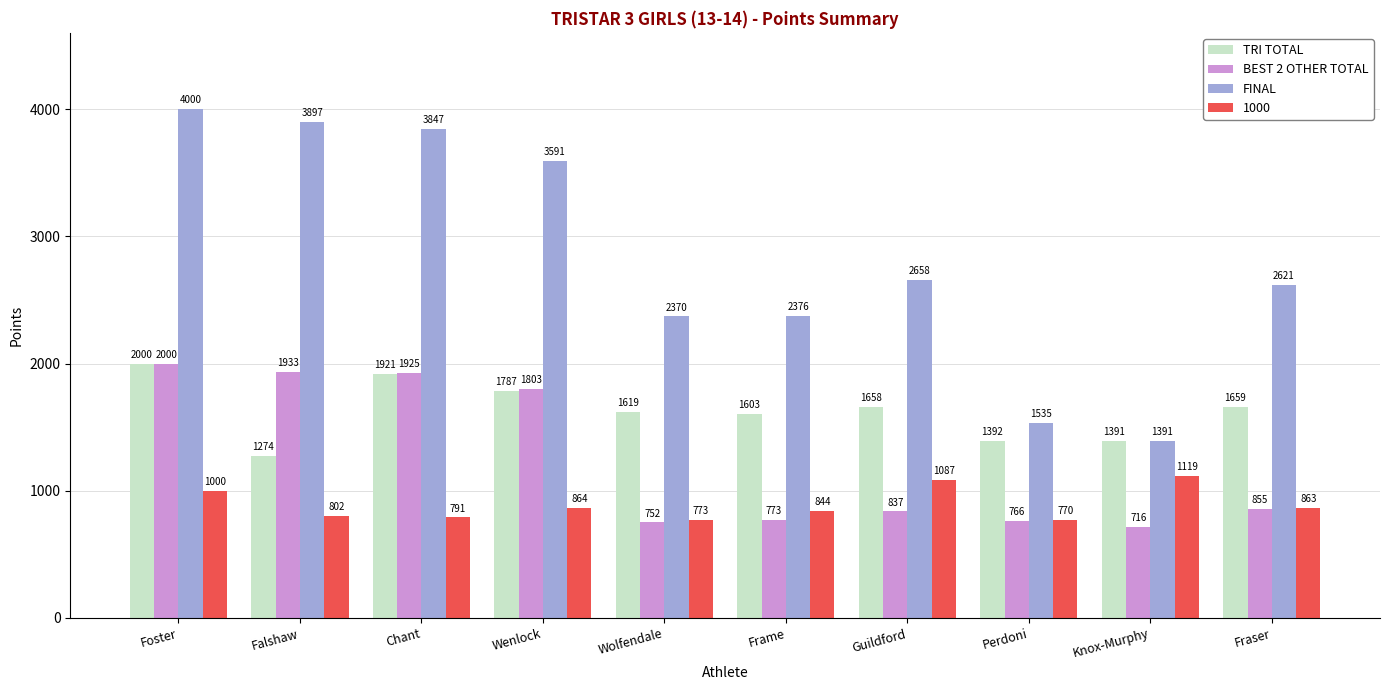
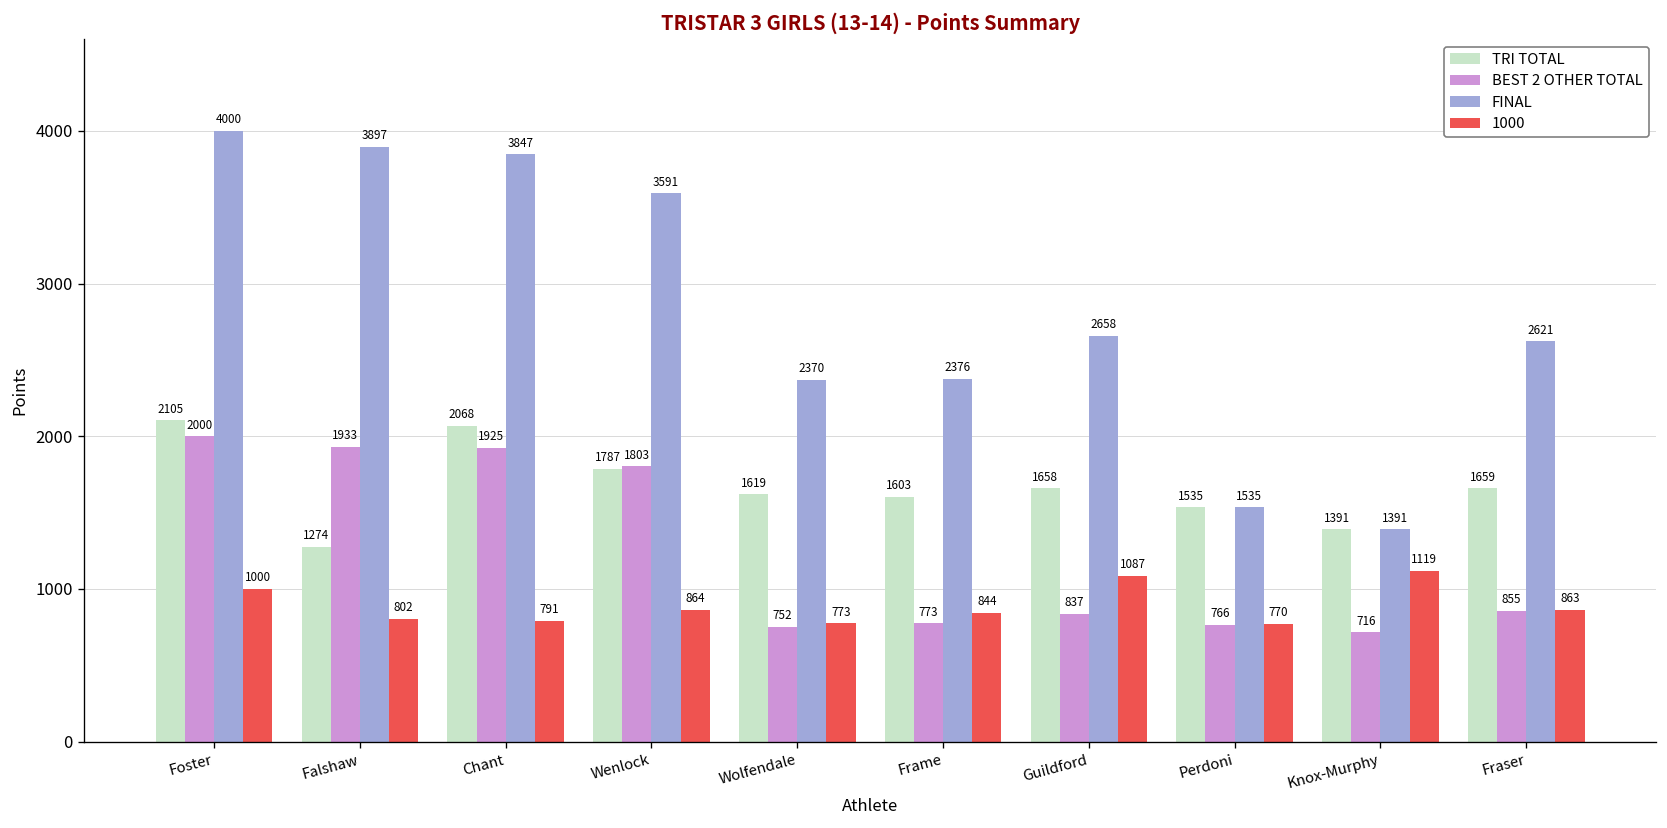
TRI TOTAL, Foster: 2000 -> 2105
TRI TOTAL, Chant: 1921 -> 2068
TRI TOTAL, Perdoni: 1392 -> 1535
